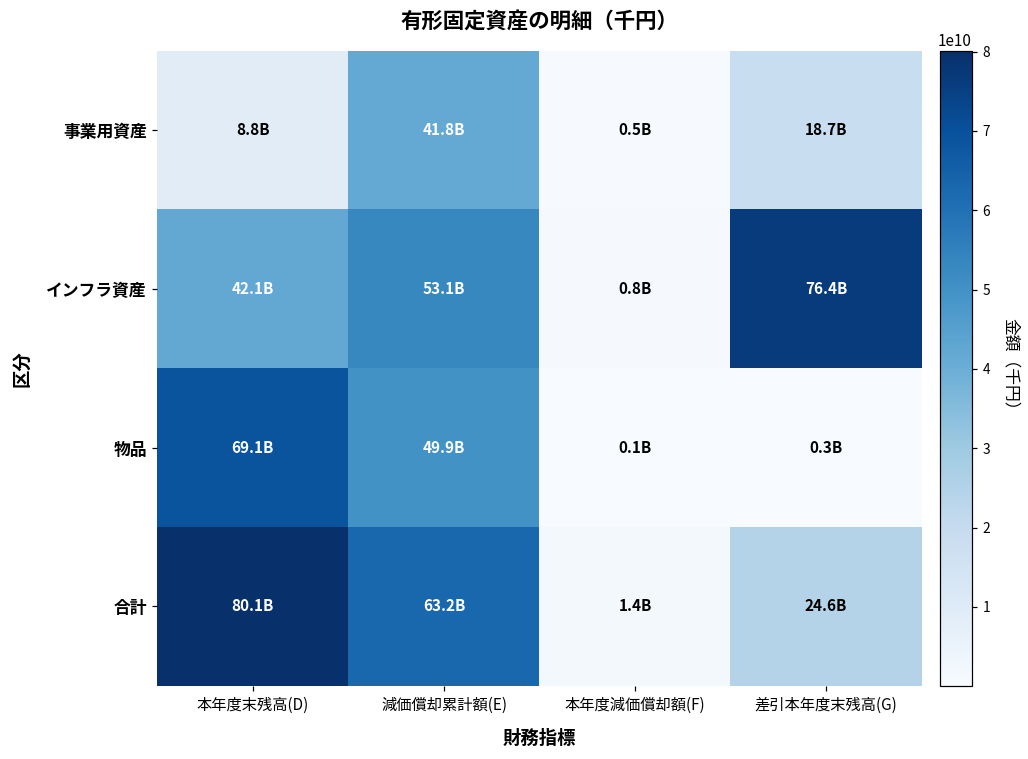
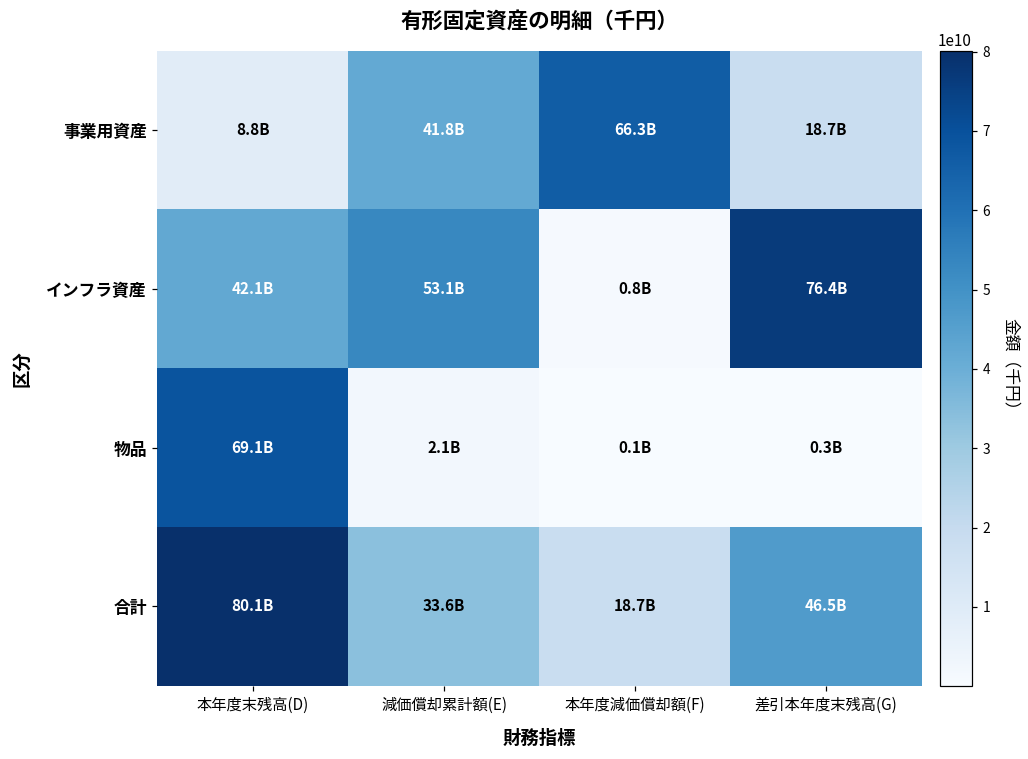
事業用資産, 本年度減価償却額(F): 0.5B -> 66.3B
物品, 減価償却累計額(E): 49.9B -> 2.1B
合計, 減価償却累計額(E): 63.2B -> 33.6B
合計, 本年度減価償却額(F): 1.4B -> 18.7B
合計, 差引本年度末残高(G): 24.6B -> 46.5B
